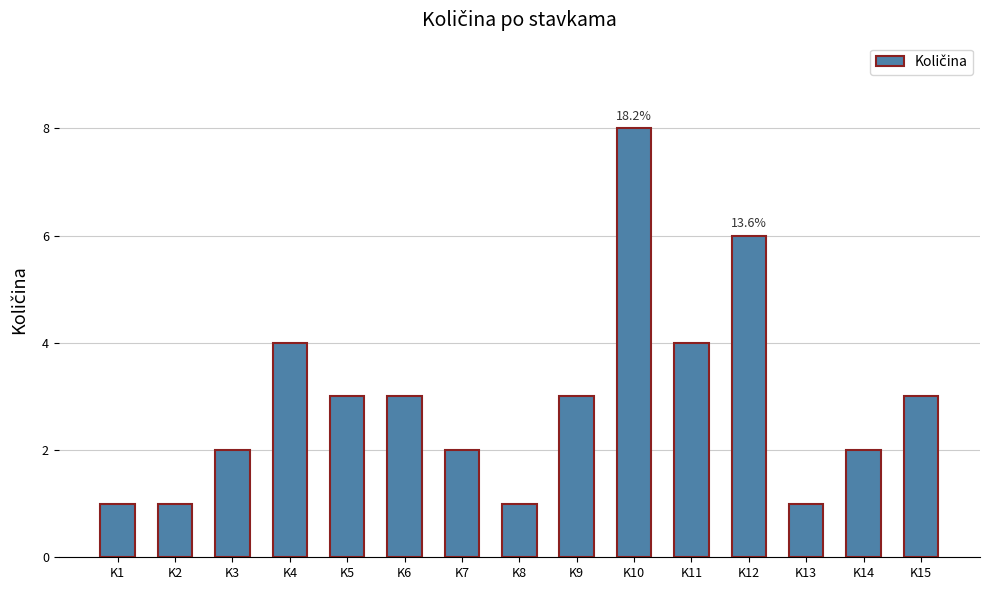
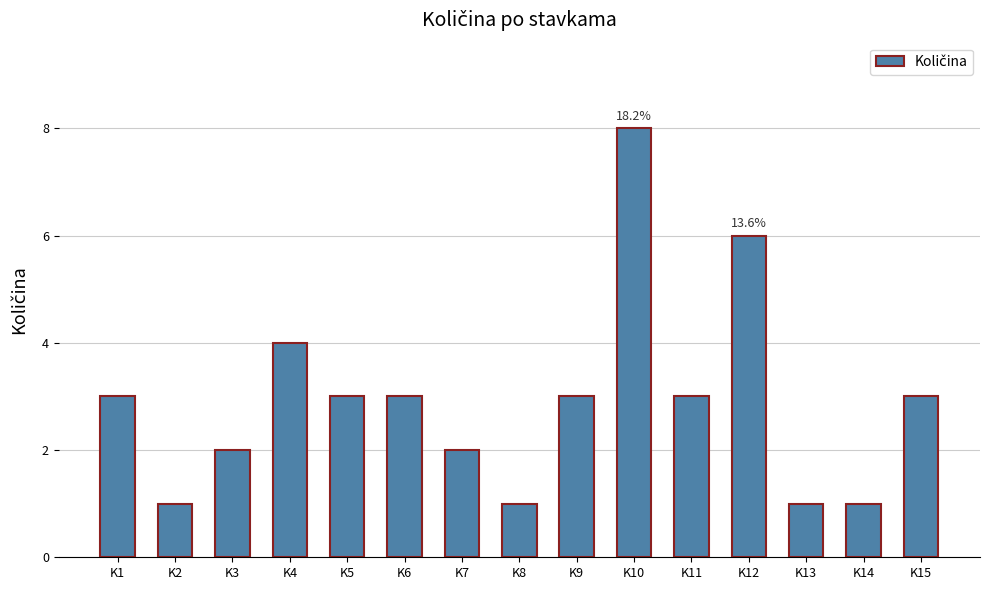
K1: 1 -> 3
K11: 4 -> 3
K14: 2 -> 1
